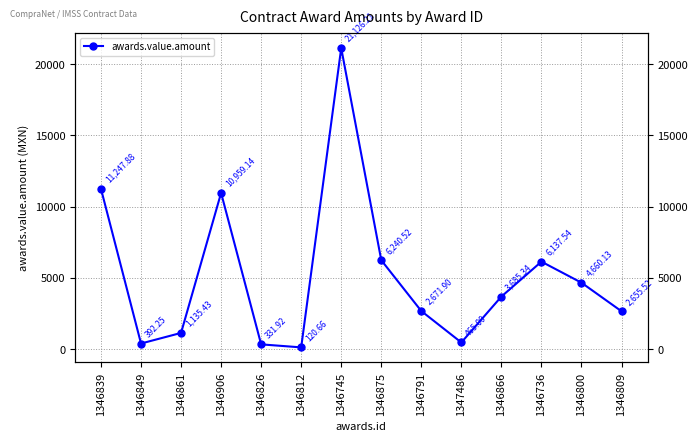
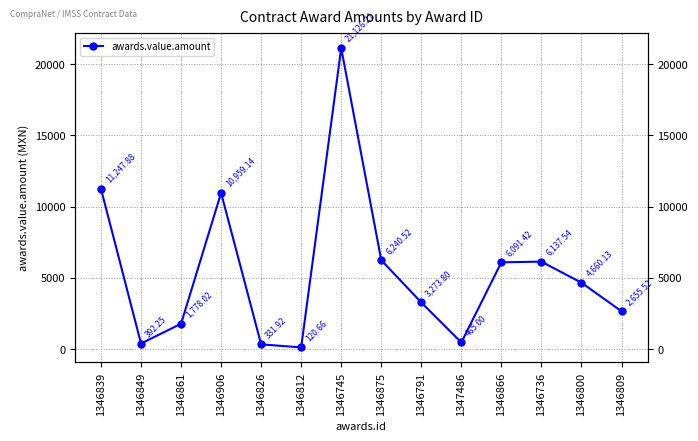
1346861: 1,135.43 -> 1,778.02
1346791: 2,671.90 -> 3,273.80
1346866: 3,685.34 -> 6,091.42
